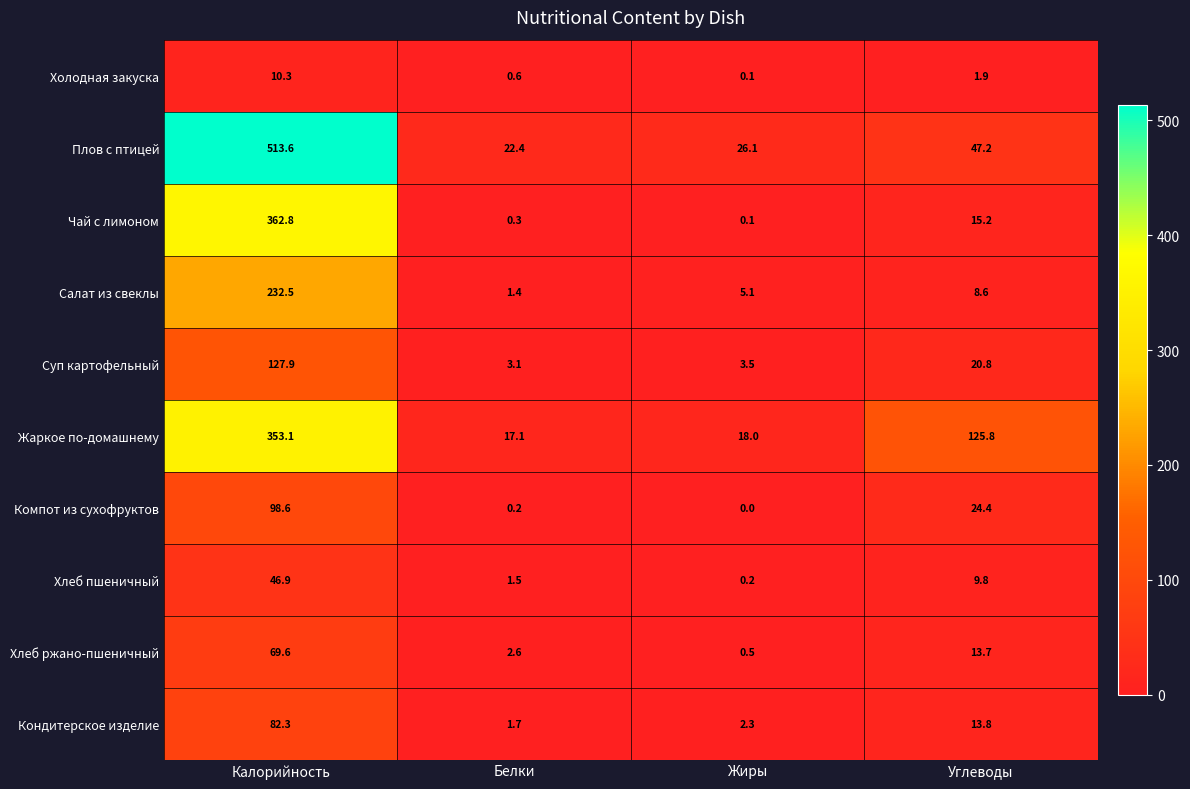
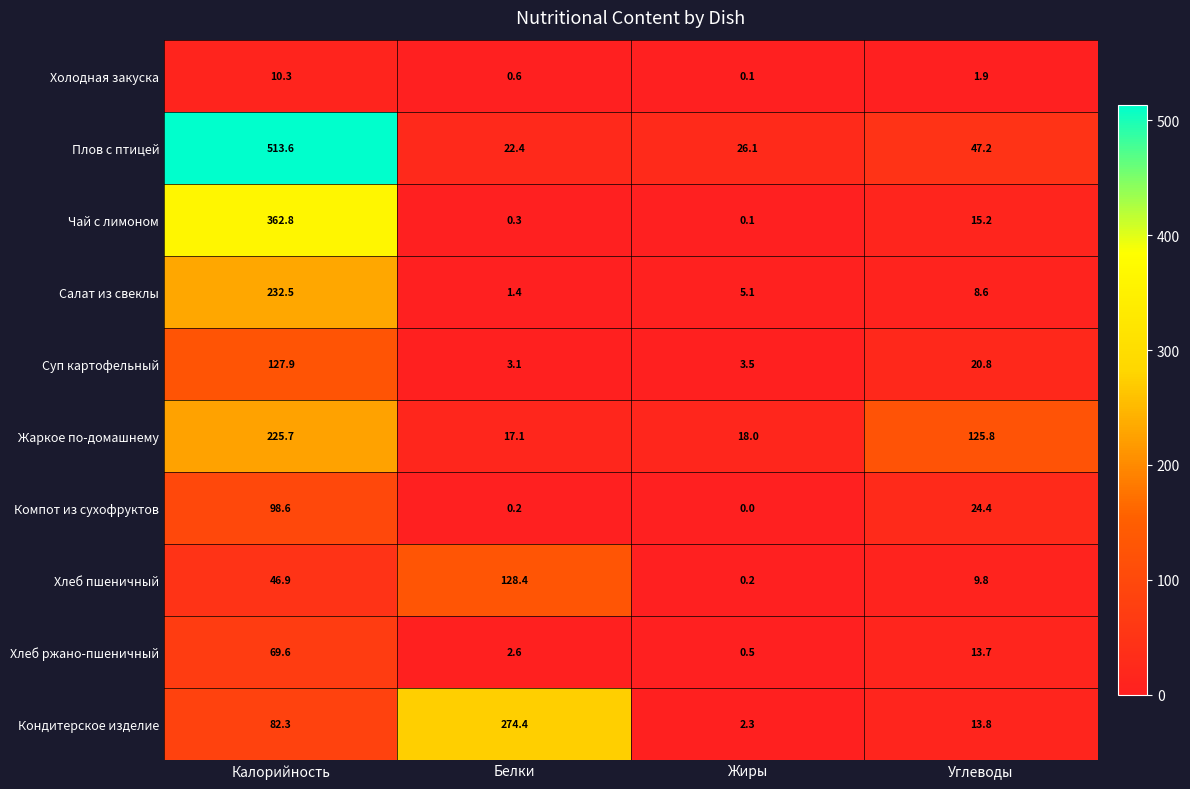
Жаркое по-домашнему, Калорийность: 353.1 -> 225.7
Хлеб пшеничный, Белки: 1.5 -> 128.4
Кондитерское изделие, Белки: 1.7 -> 274.4
